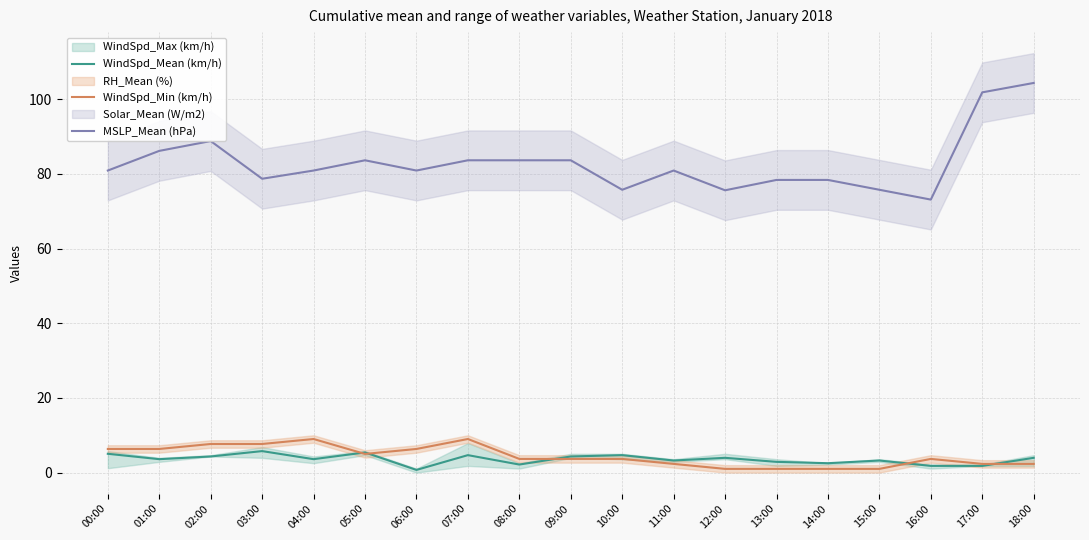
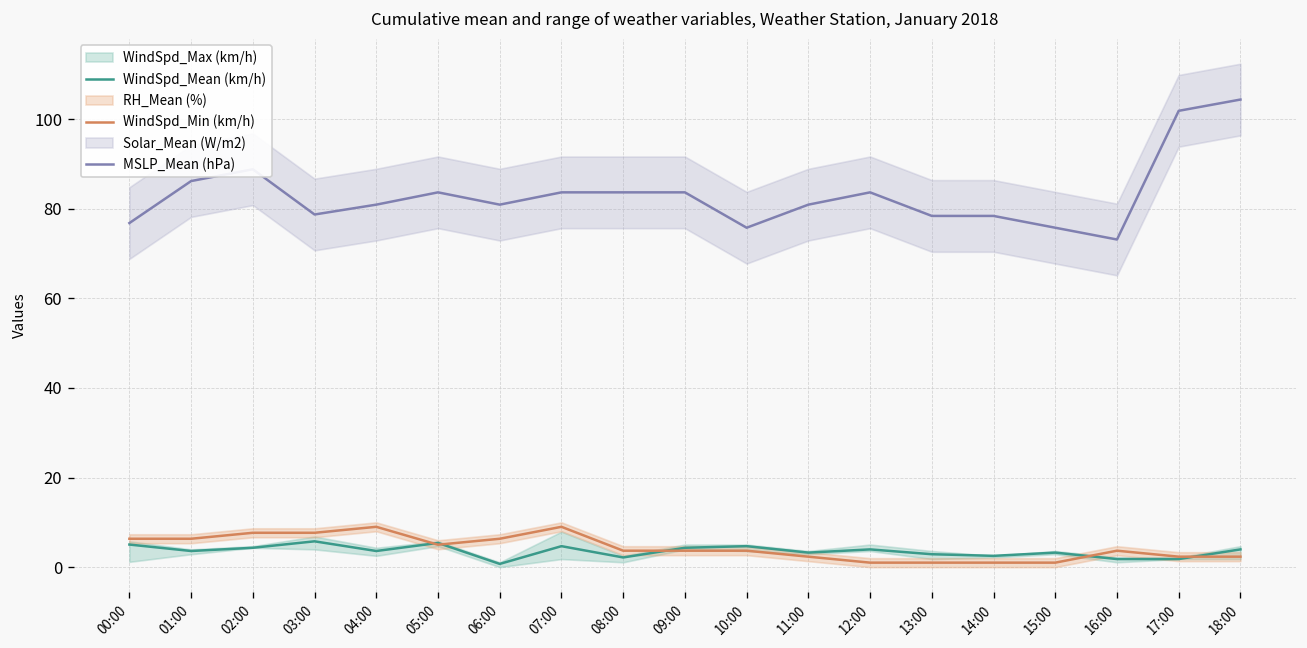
MSLP_Mean (hPa), 00:00: 81 -> 77
MSLP_Mean (hPa), 12:00: 76 -> 84
